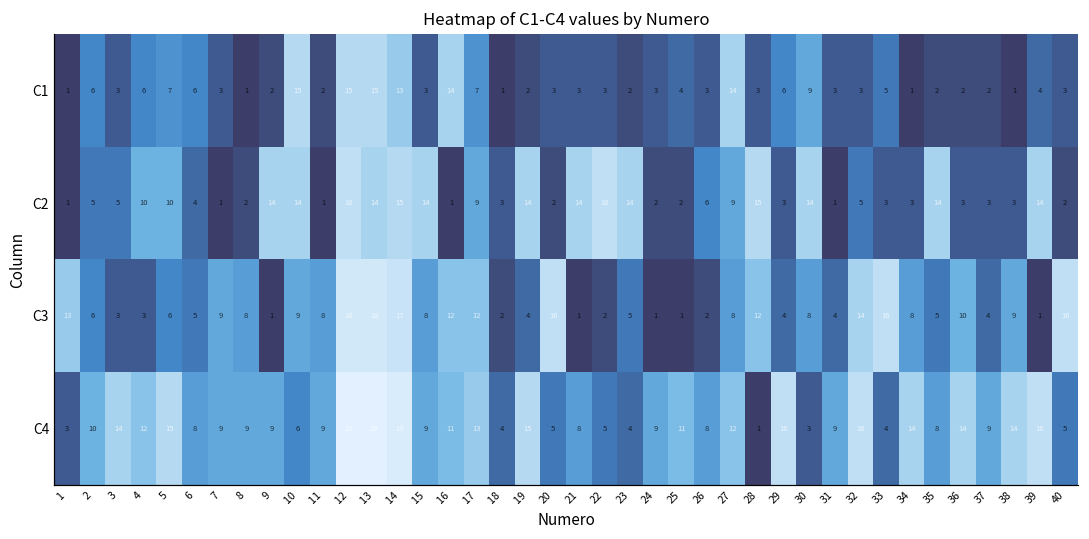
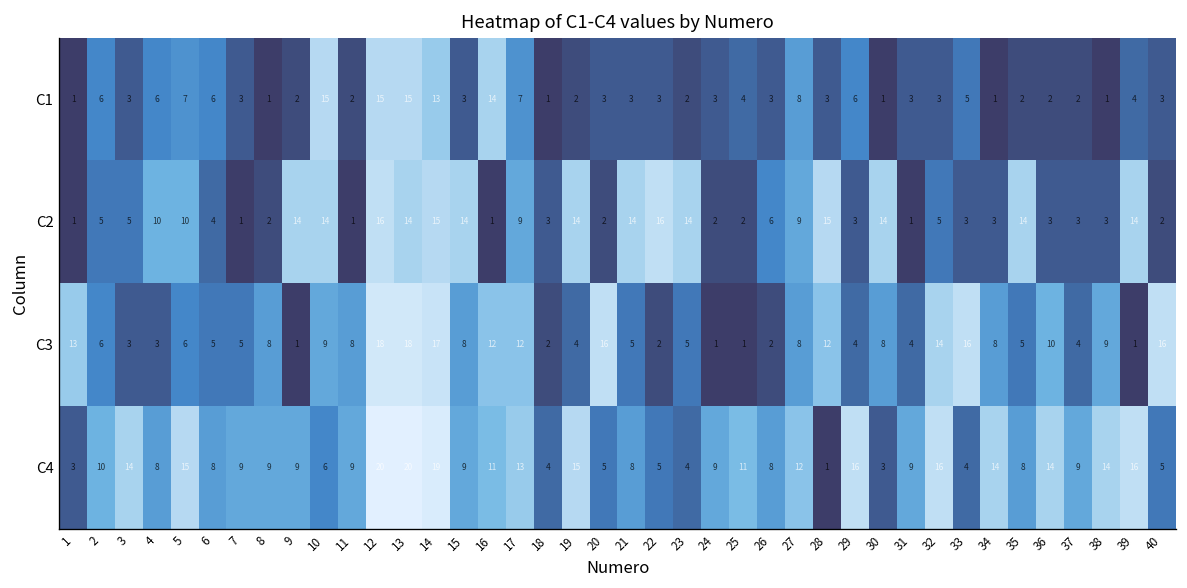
C1, 27: 14 -> 8
C1, 30: 9 -> 1
C3, 7: 9 -> 5
C3, 21: 1 -> 5
C4, 4: 12 -> 8
